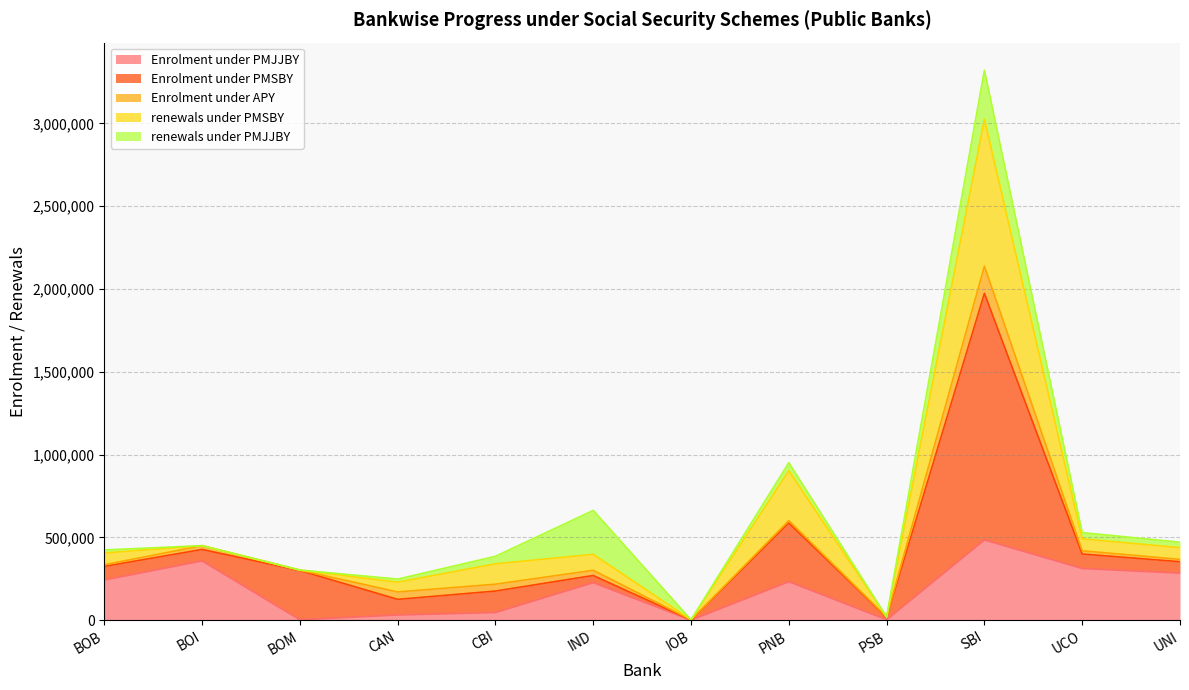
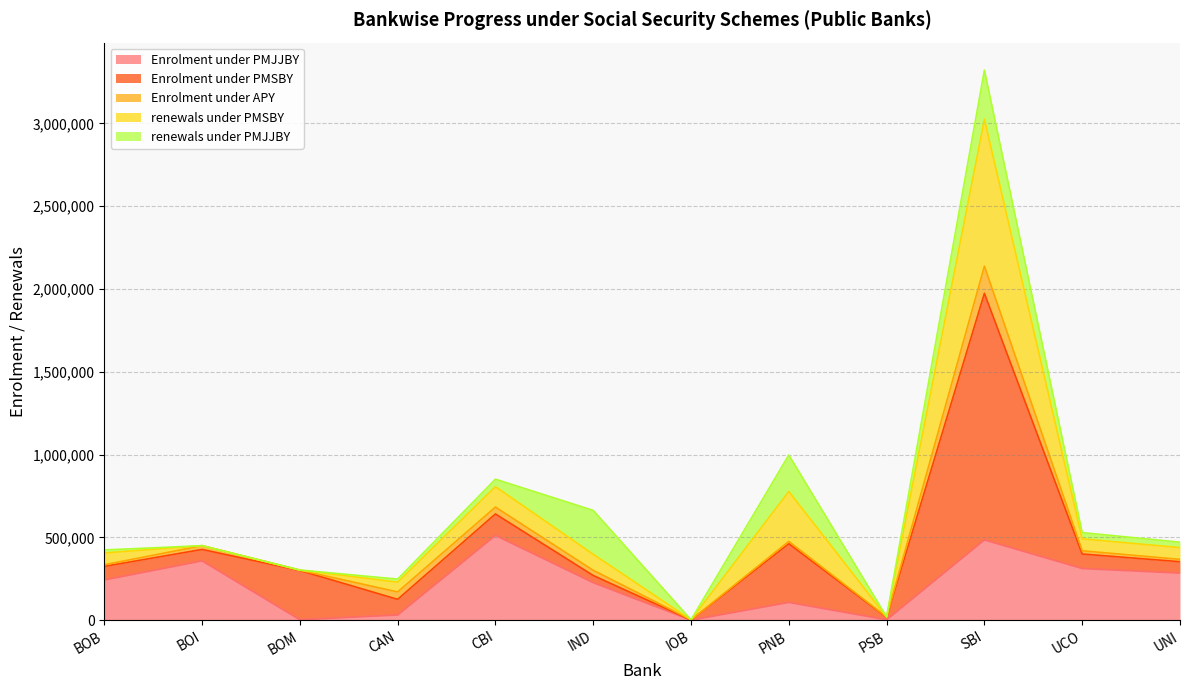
Enrolment under PMJJBY, CBI: 50,000 -> 510,000
Enrolment under PMJJBY, PNB: 230,000 -> 110,000
renewals under PMJJBY, PNB: 50,000 -> 220,000
